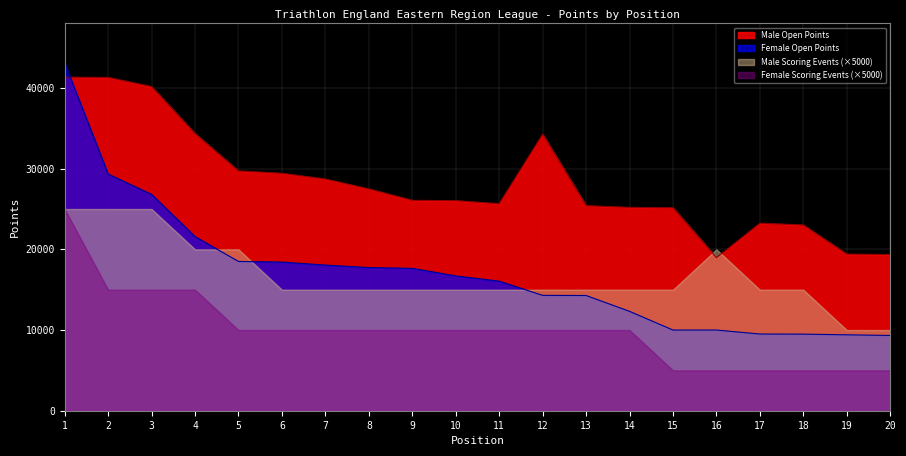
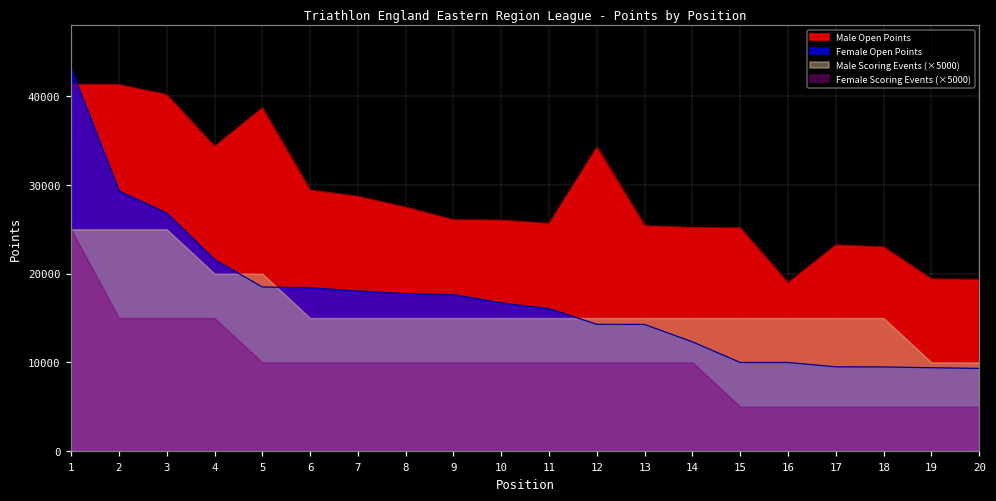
Male Open Points, 5: 30000 -> 39000
Male Scoring Events (×5000), 16: 20000 -> 15000
